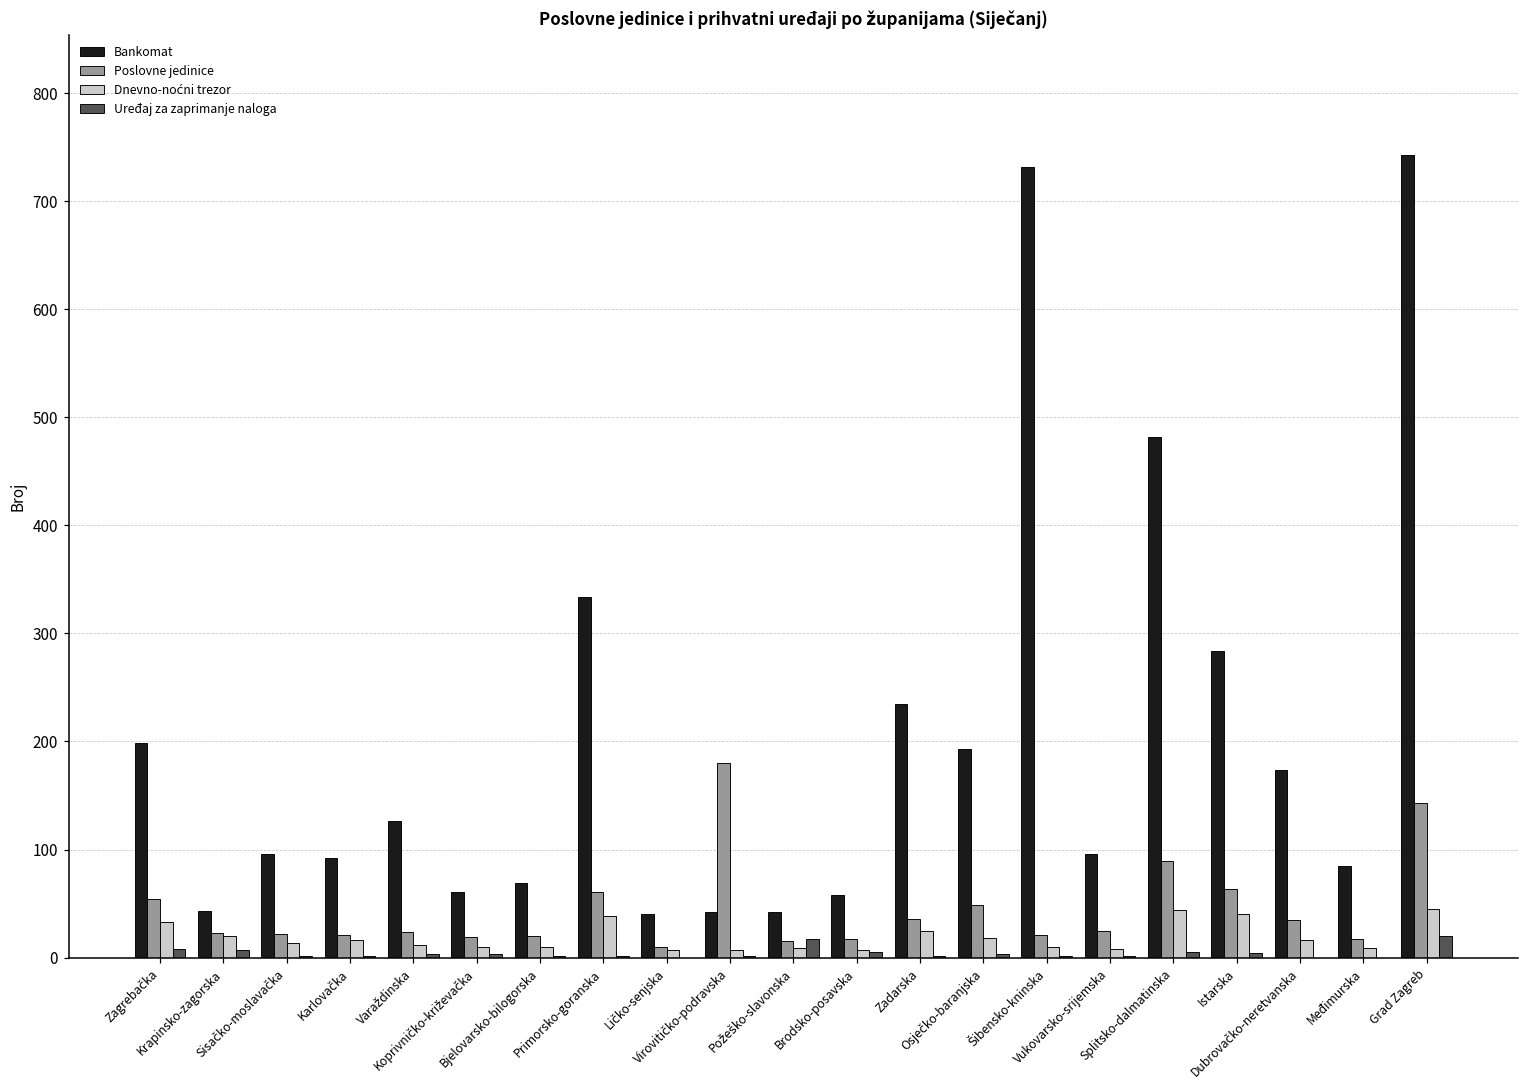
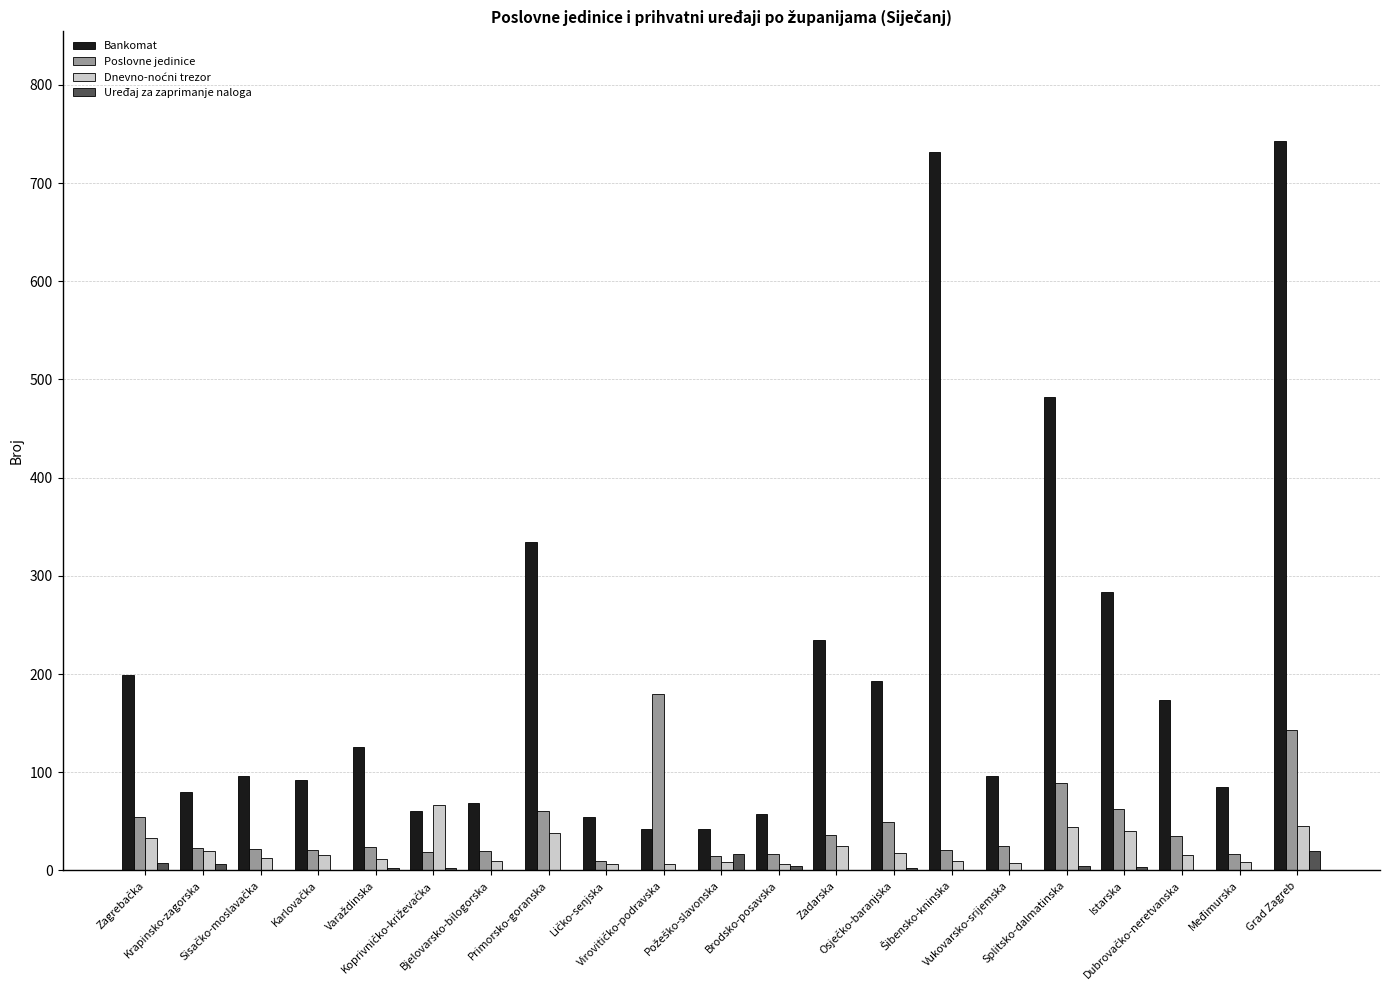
Bankomat, Krapinsko-zagorska: 40 -> 80
Dnevno-noćni trezor, Koprivničko-križevačka: 10 -> 70
Bankomat, Ličko-senjska: 40 -> 50
